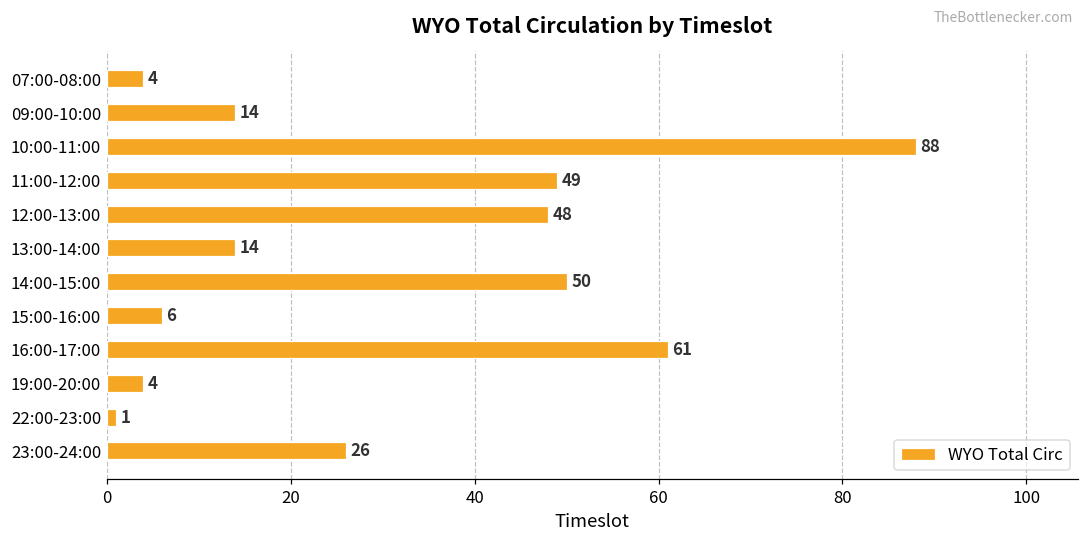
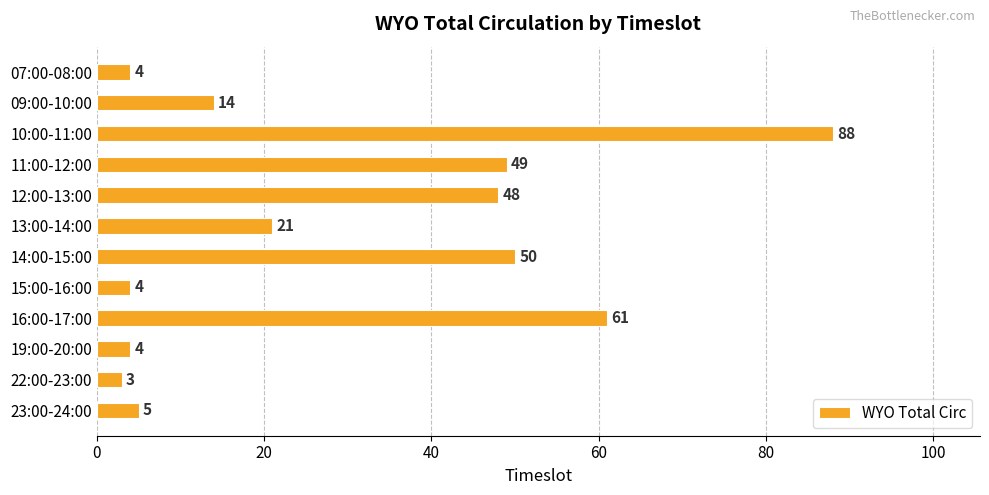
13:00-14:00: 14 -> 21
15:00-16:00: 6 -> 4
22:00-23:00: 1 -> 3
23:00-24:00: 26 -> 5
